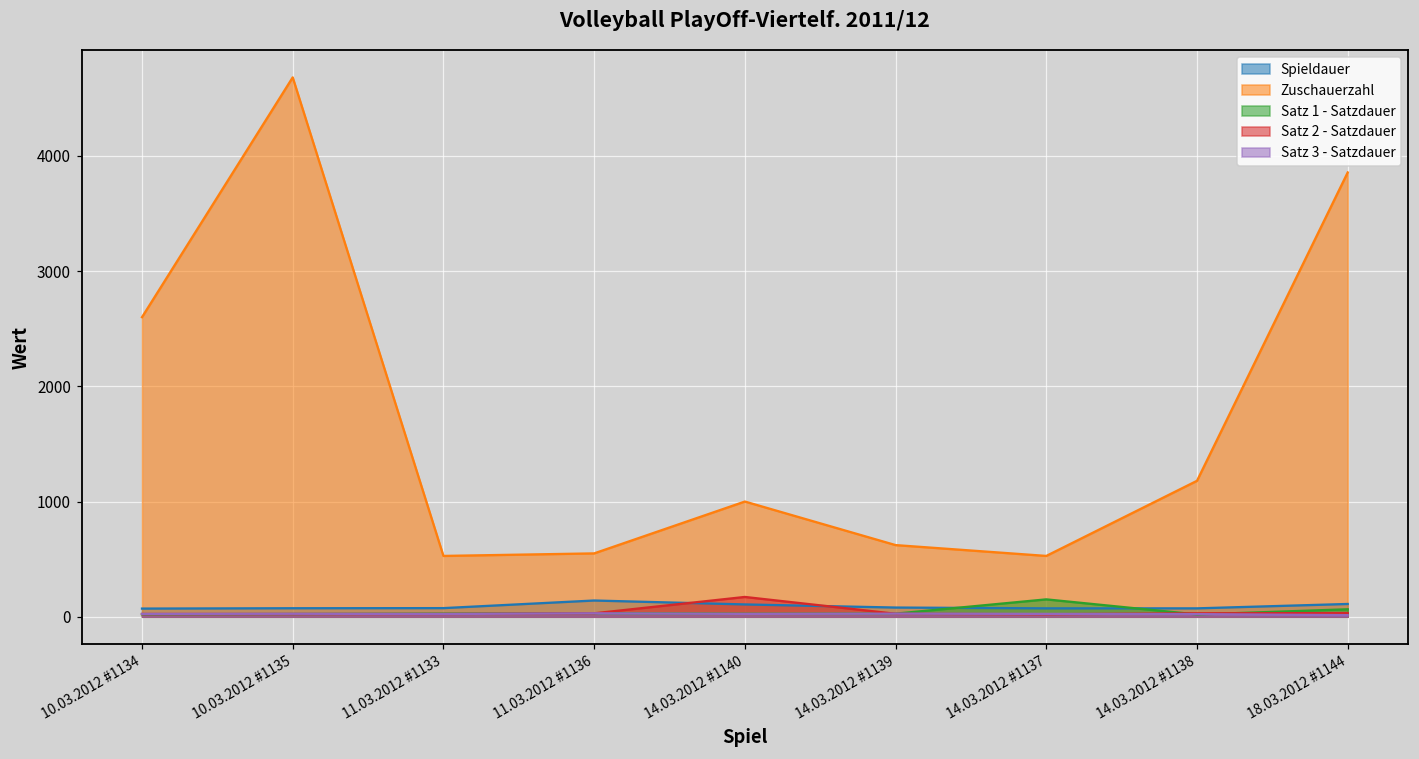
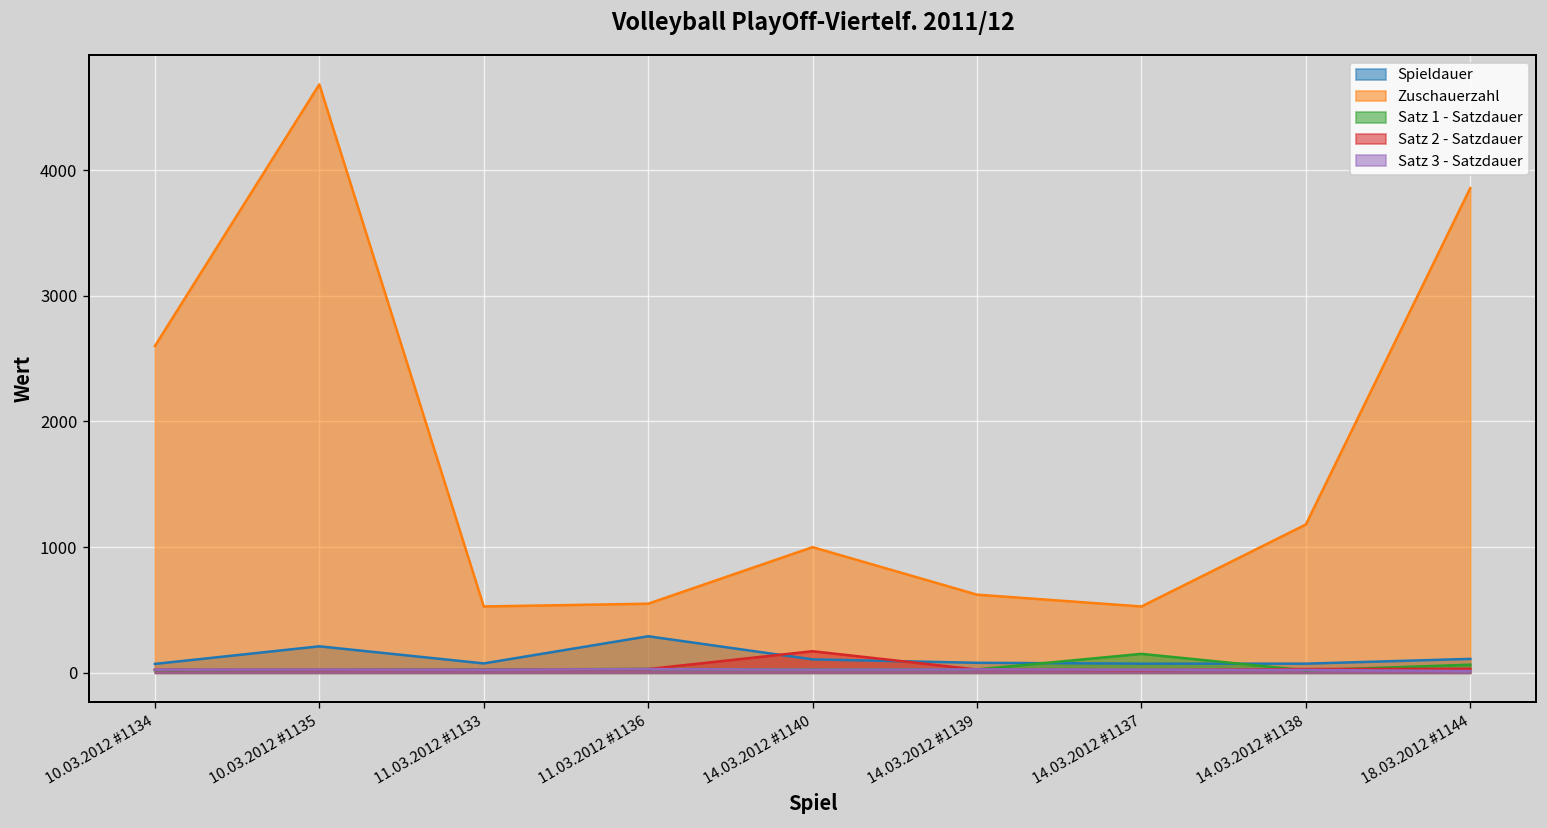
Spieldauer, 10.03.2012 #1135: 70 -> 210
Spieldauer, 11.03.2012 #1136: 140 -> 290
